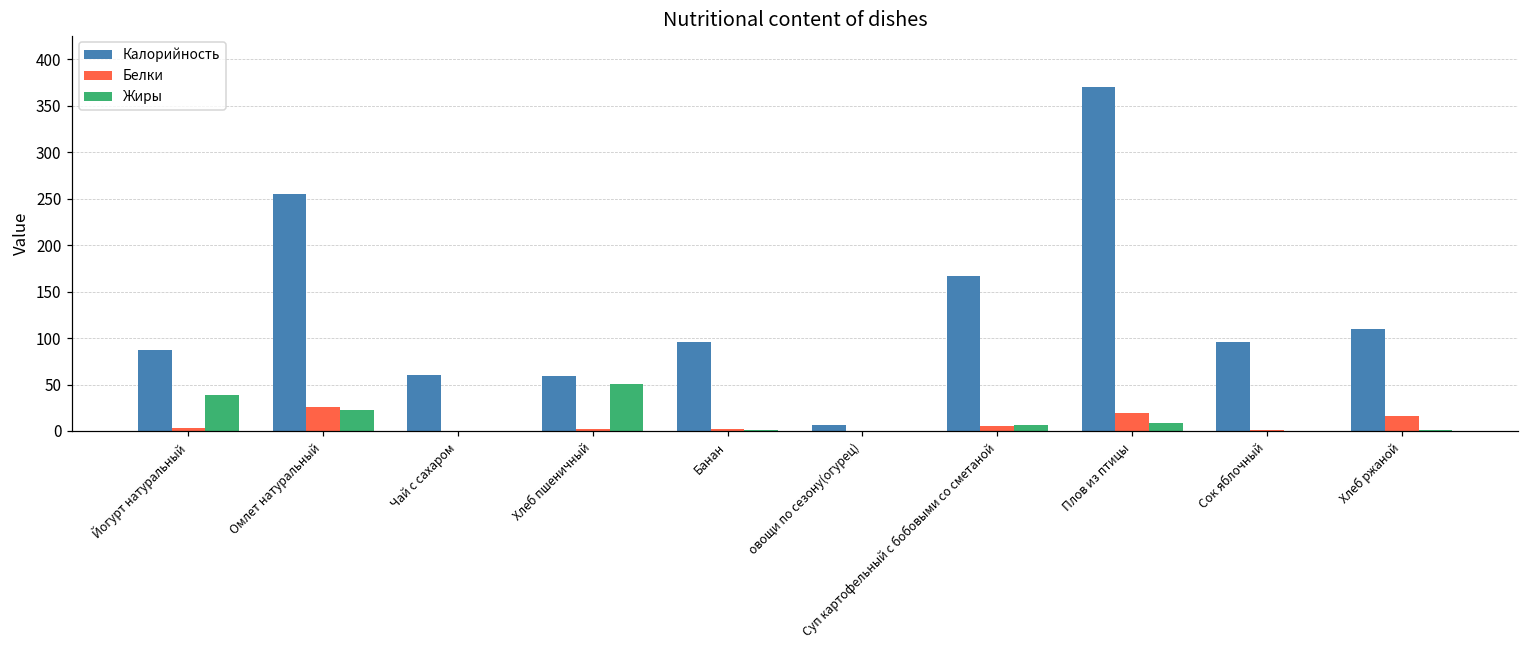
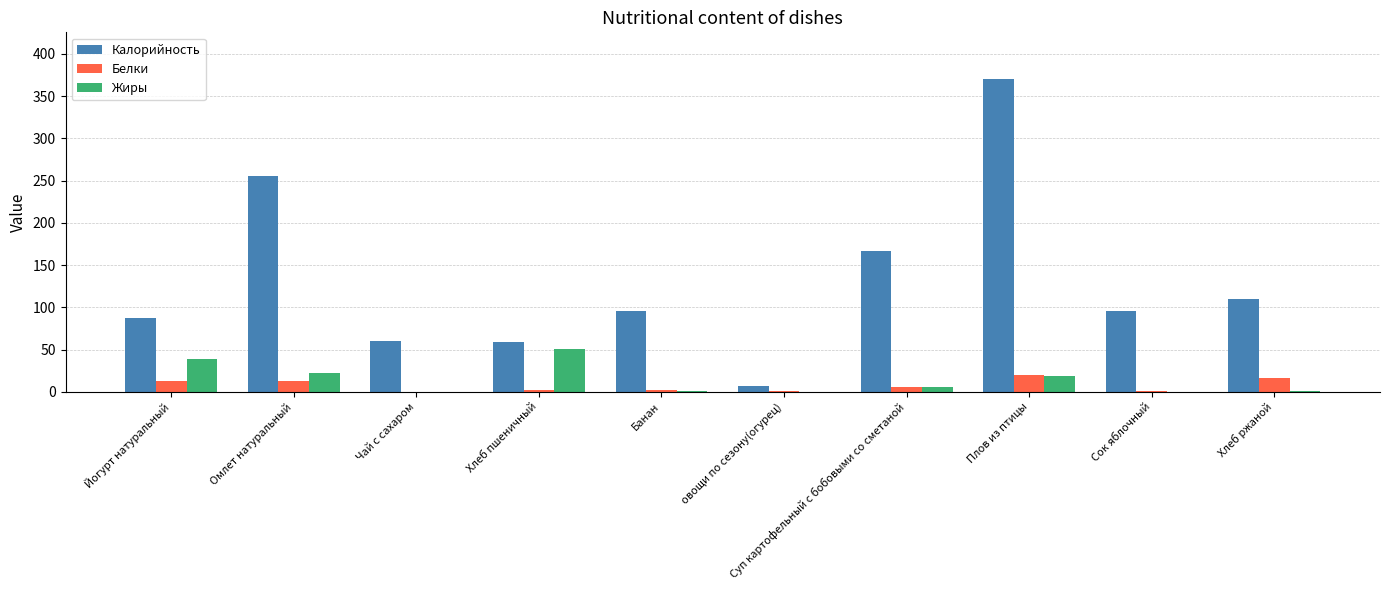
Белки, Йогурт натуральный: 0 -> 10
Белки, Омлет натуральный: 30 -> 10
Жиры, Плов из птицы: 10 -> 20
